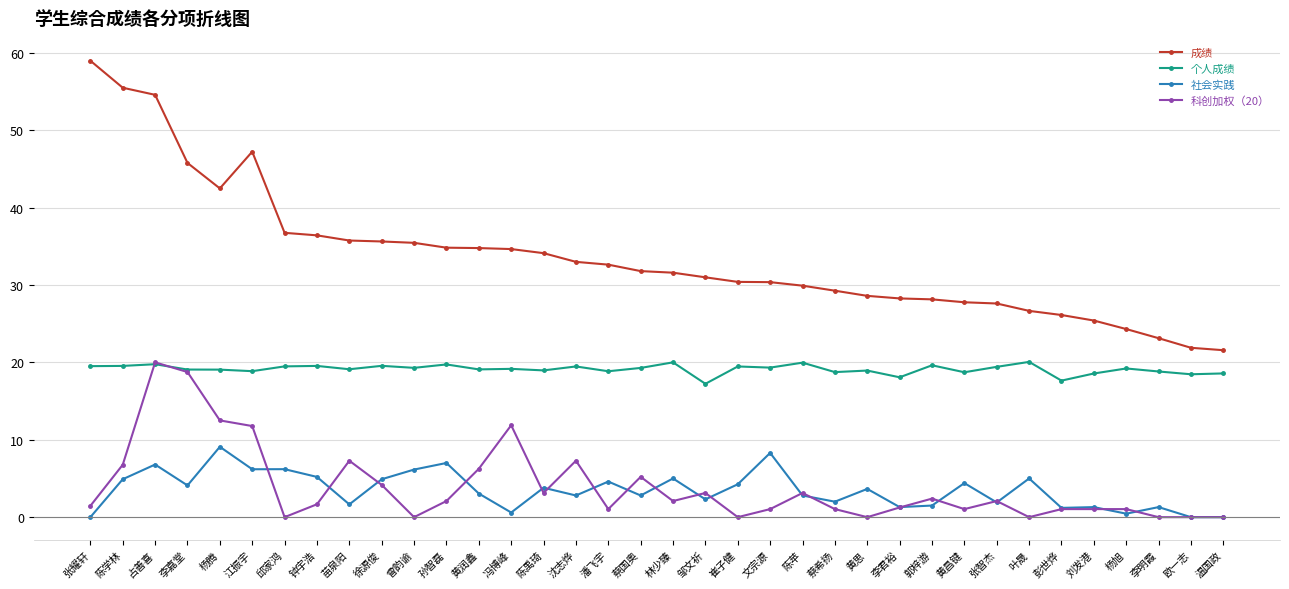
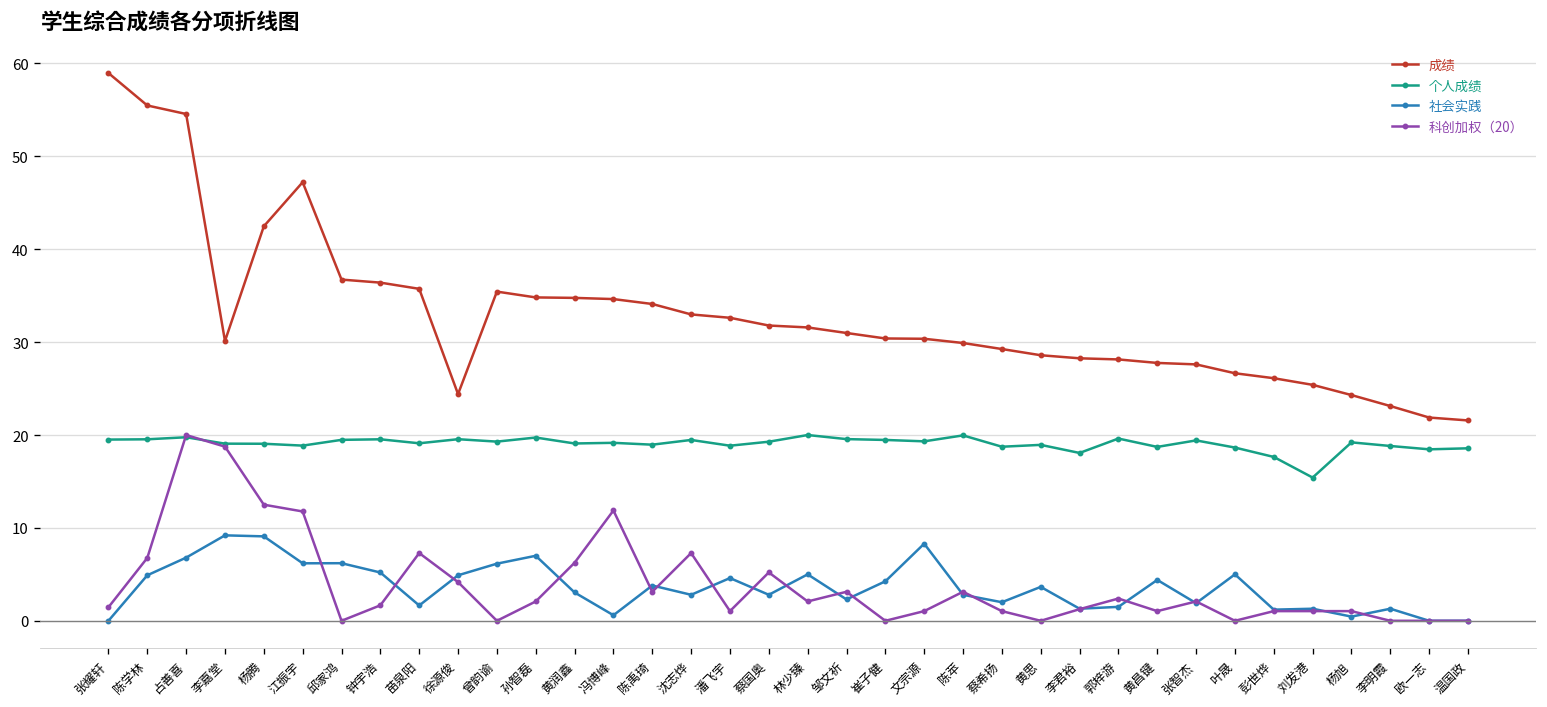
成绩, 李嘉堂: 46 -> 30
社会实践, 李嘉堂: 4 -> 9
成绩, 徐源俊: 36 -> 24
个人成绩, 邹文祈: 17 -> 20
个人成绩, 叶晟: 20 -> 19
个人成绩, 刘发港: 19 -> 15
